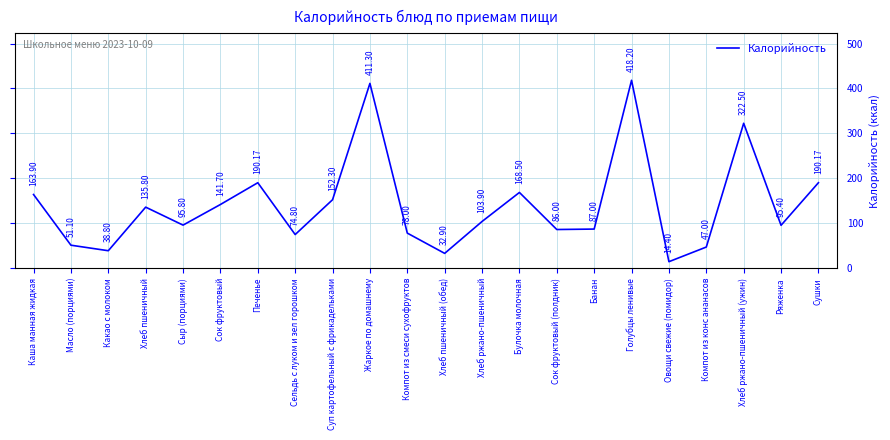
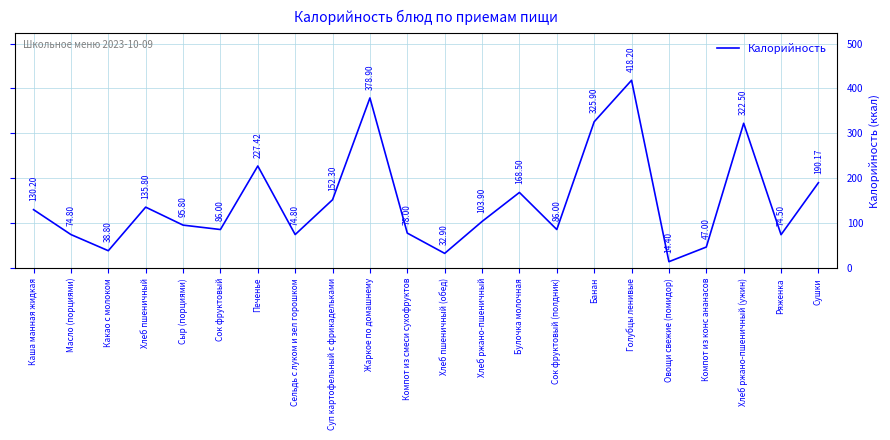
Каша манная жидкая: 163.90 -> 130.20
Масло (порциями): 51.10 -> 74.80
Сок фруктовый: 141.70 -> 86.00
Печенье: 190.17 -> 227.42
Жаркое по домашнему: 411.30 -> 378.90
Банан: 87.00 -> 325.90
Ряженка: 95.40 -> 74.50
